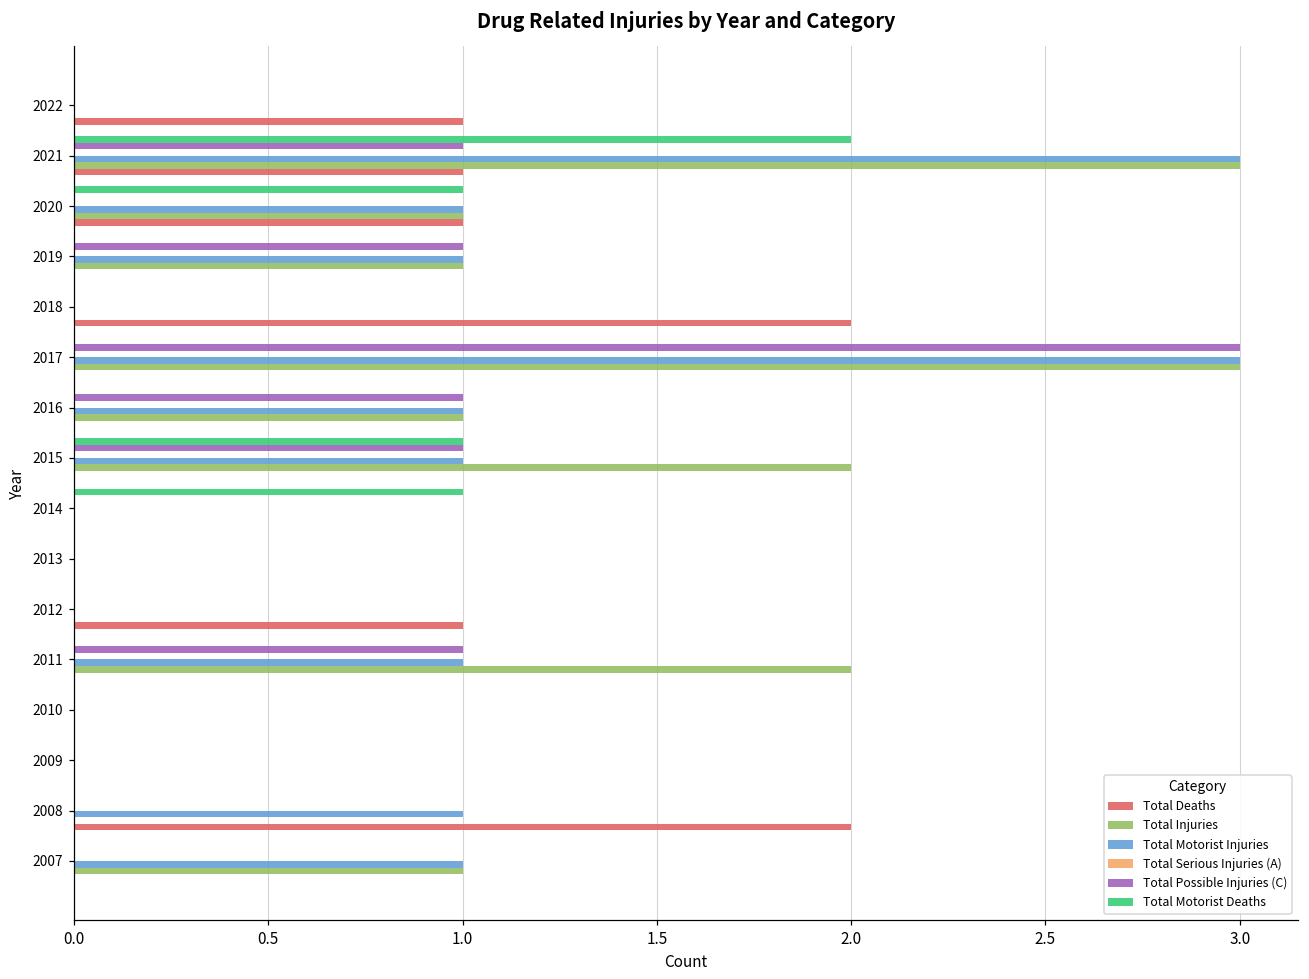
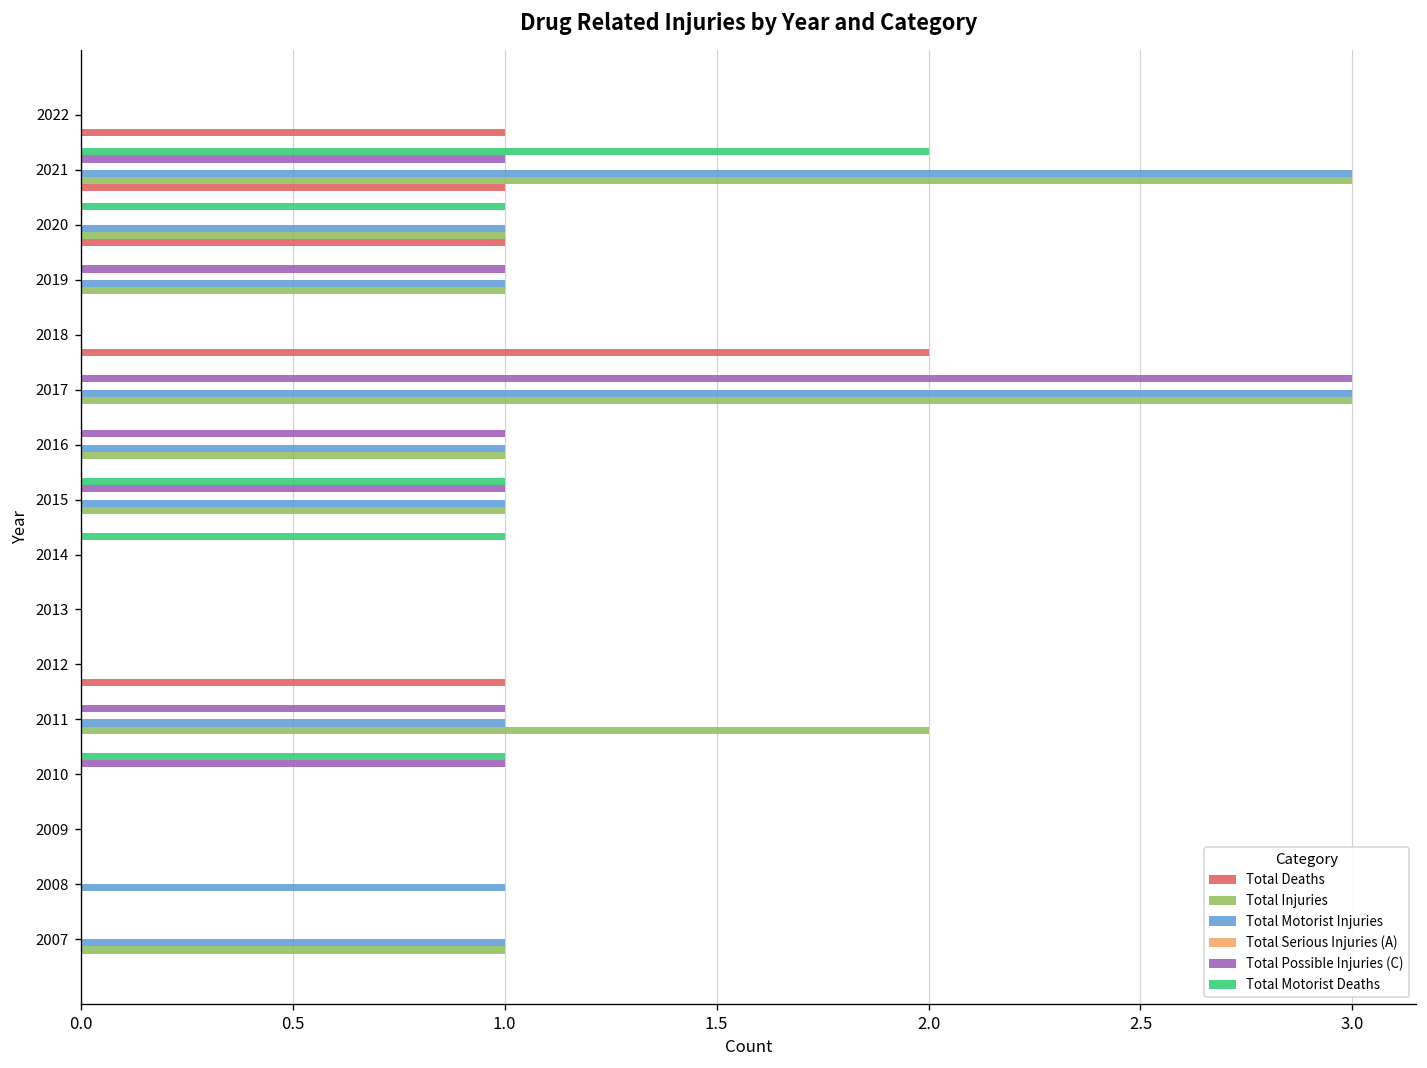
Total Injuries, 2015: 2 -> 1
Total Motorist Deaths, 2010: 0 -> 1
Total Possible Injuries (C), 2010: 0 -> 1
Total Deaths, 2008: 2 -> 0
